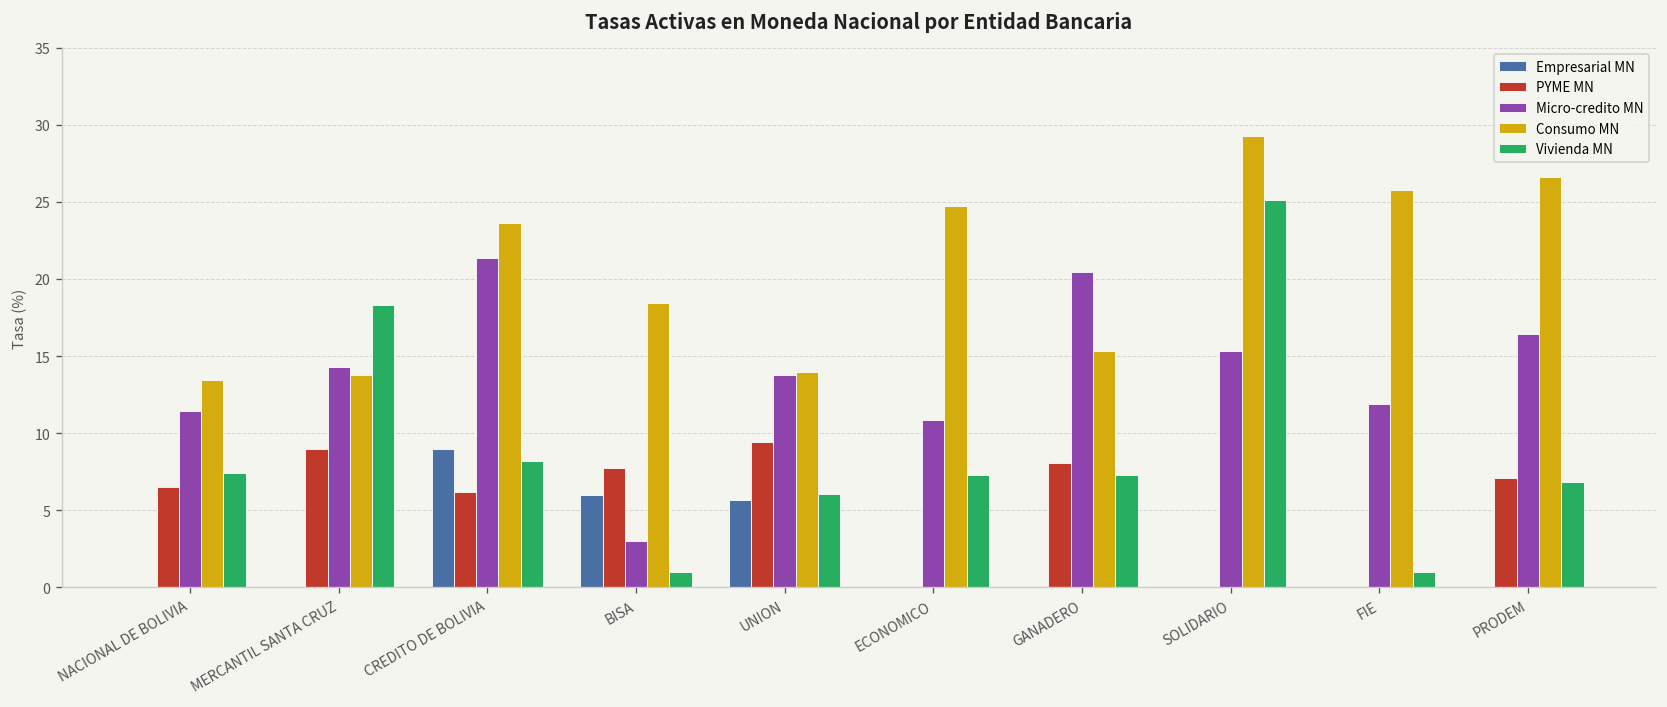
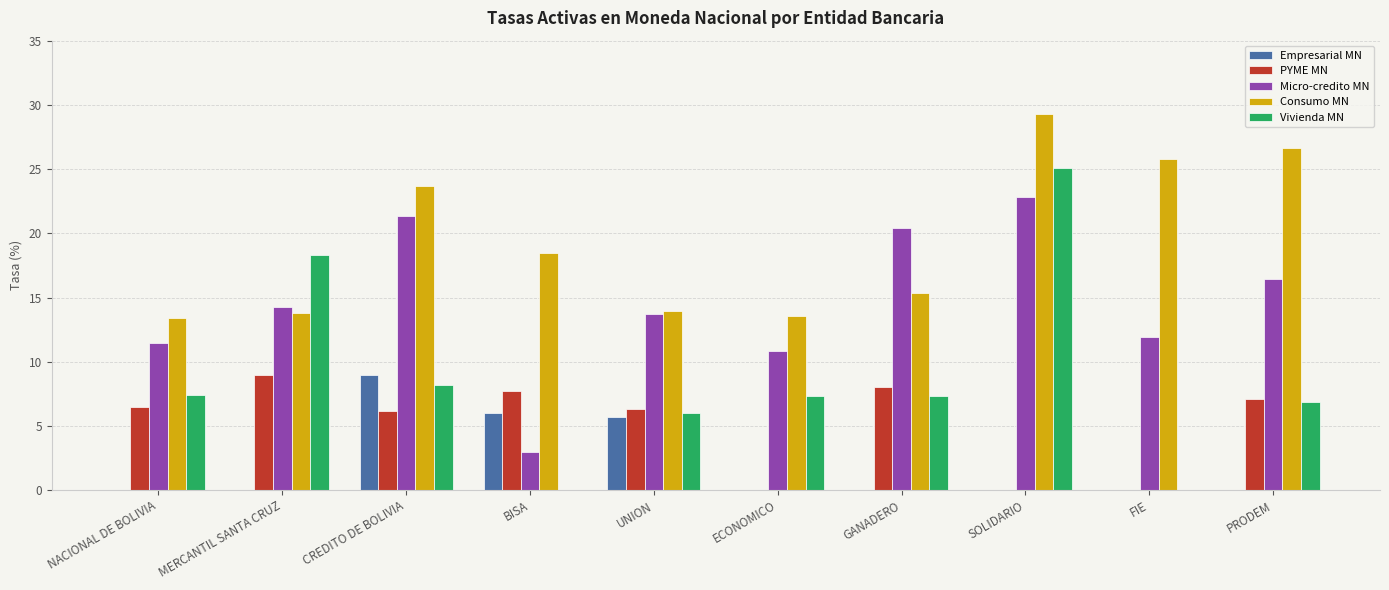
Vivienda MN, BISA: 1 -> 0
PYME MN, UNION: 9.4 -> 6.3
Consumo MN, ECONOMICO: 24.7 -> 13.5
Micro-credito MN, SOLIDARIO: 15.3 -> 22.8
Vivienda MN, FIE: 1 -> 0
